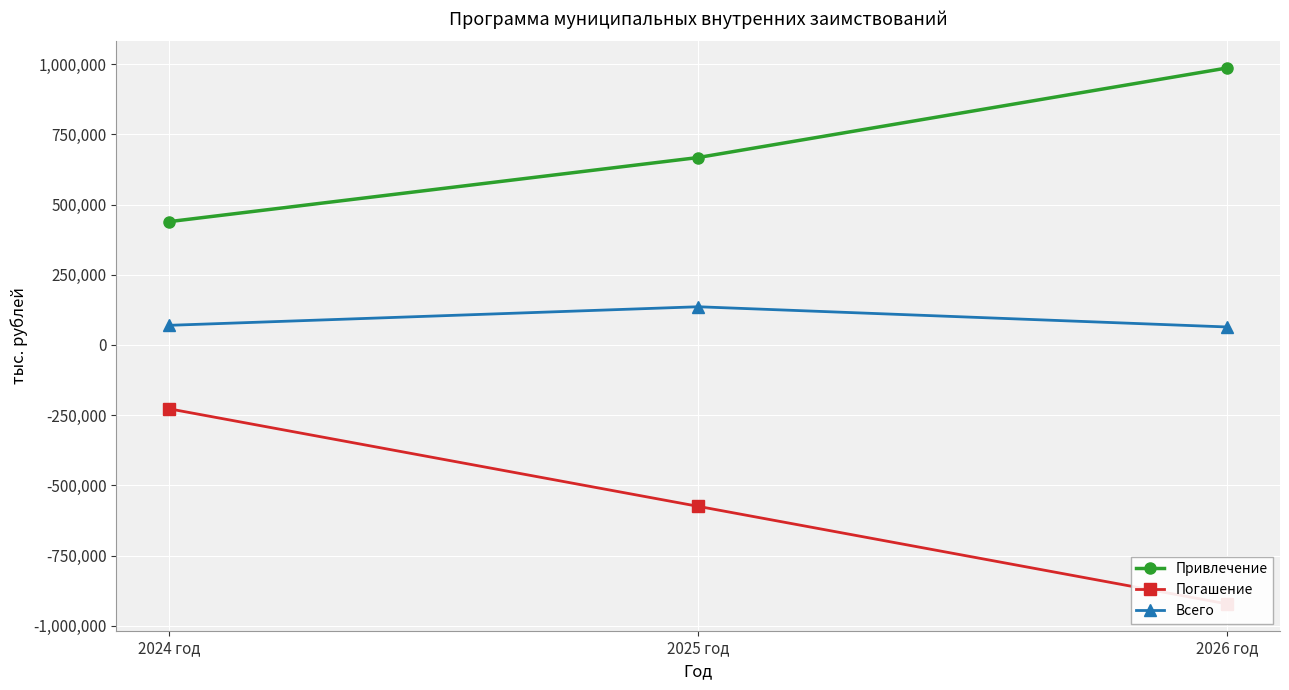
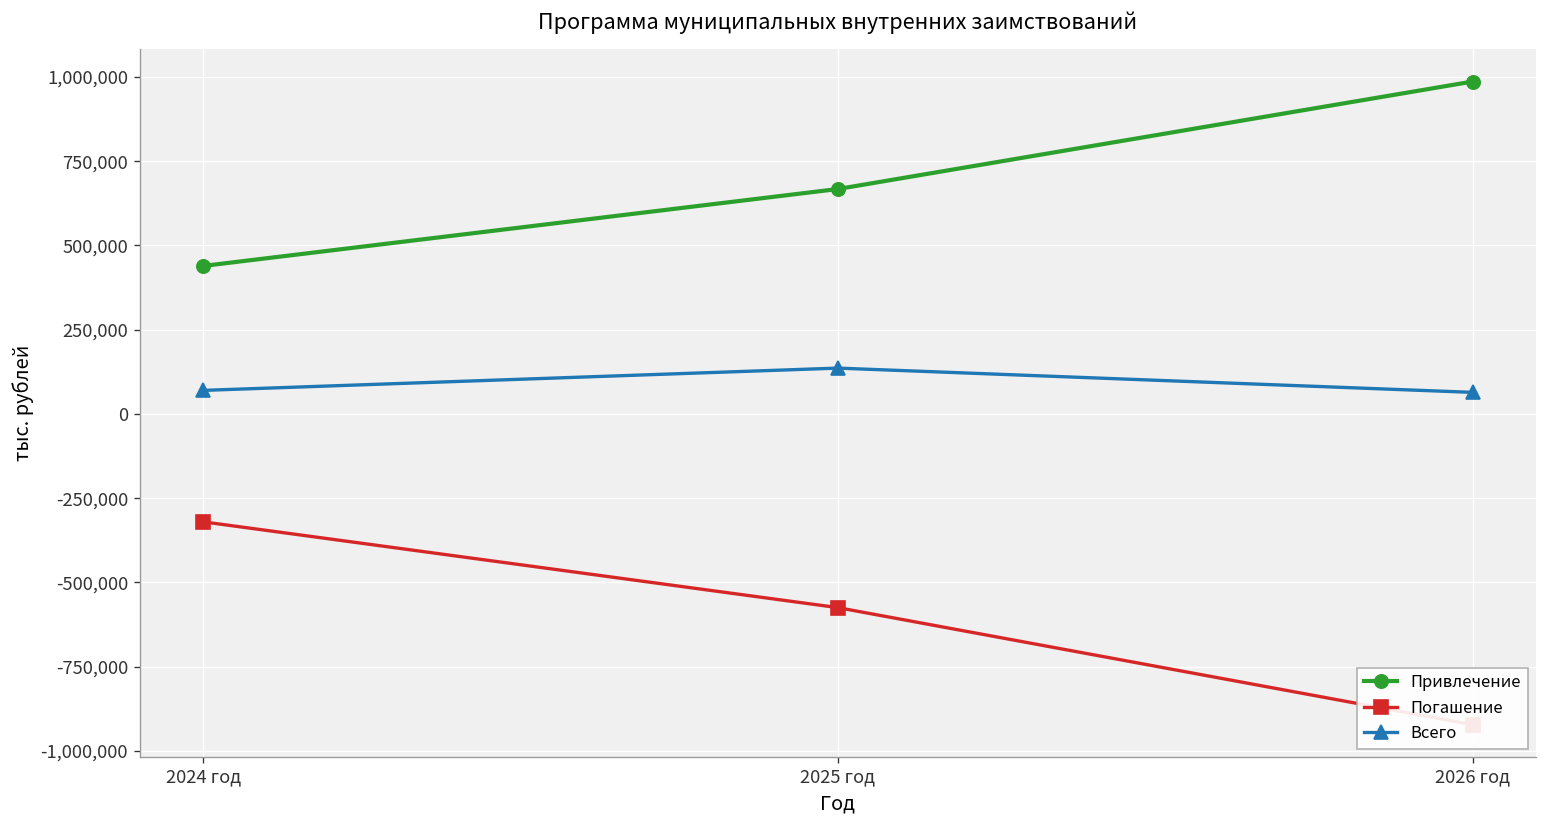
Погашение, 2024 год: -230,000 -> -320,000
